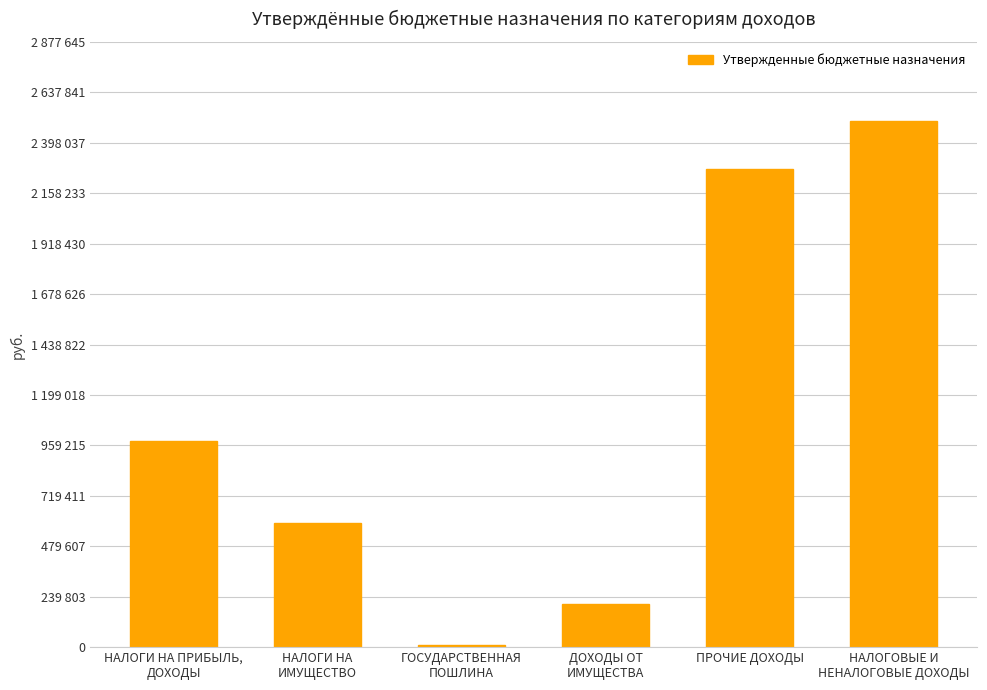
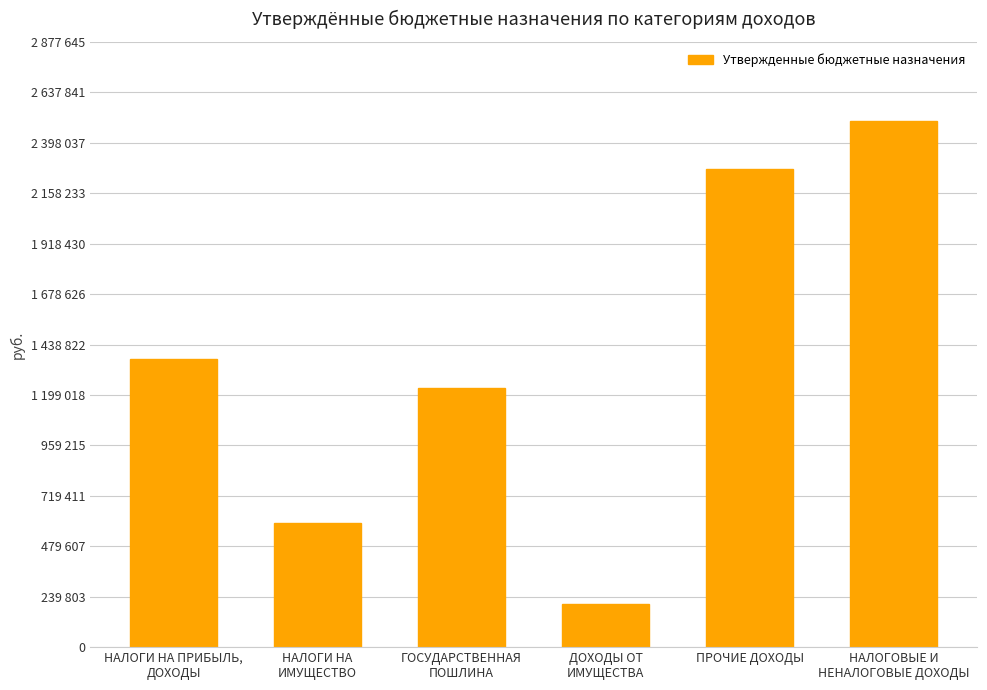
НАЛОГИ НА ПРИБЫЛЬ, ДОХОДЫ: 980000 -> 1370000
ГОСУДАРСТВЕННАЯ ПОШЛИНА: 10000 -> 1230000
